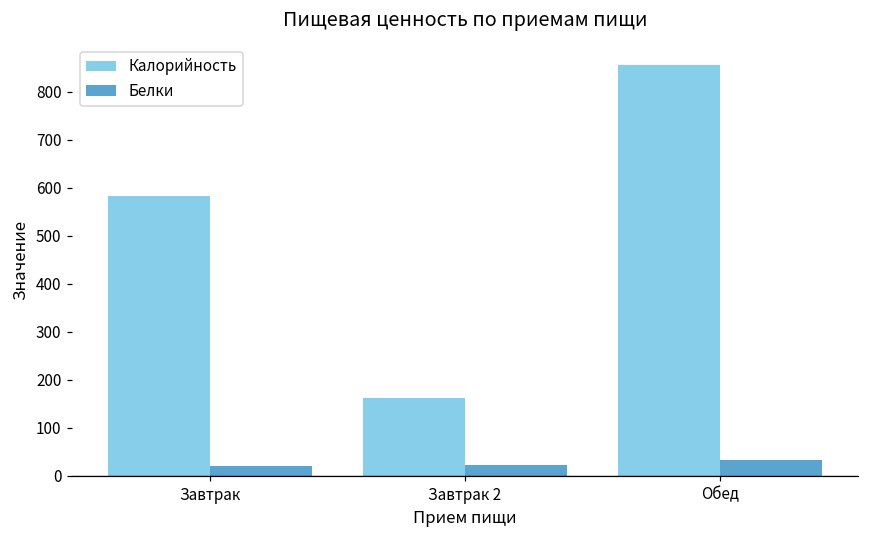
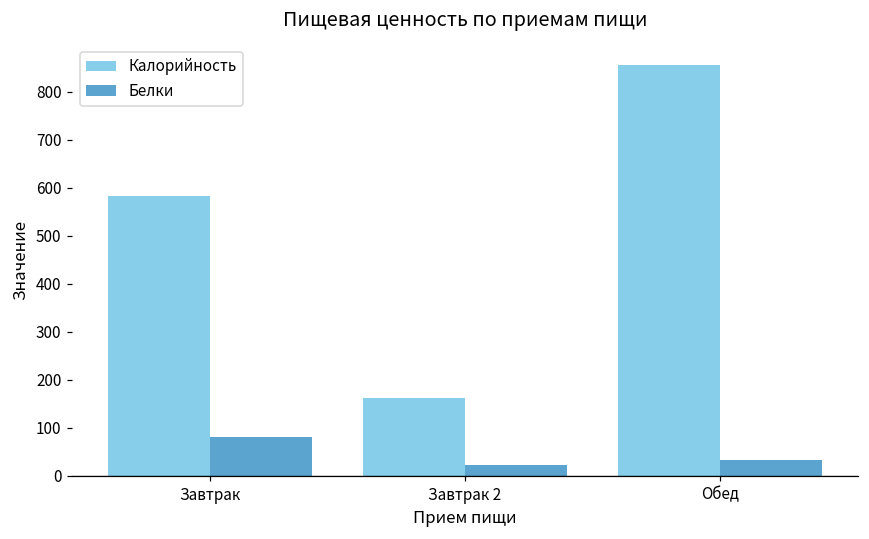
Белки, Завтрак: 20 -> 80
